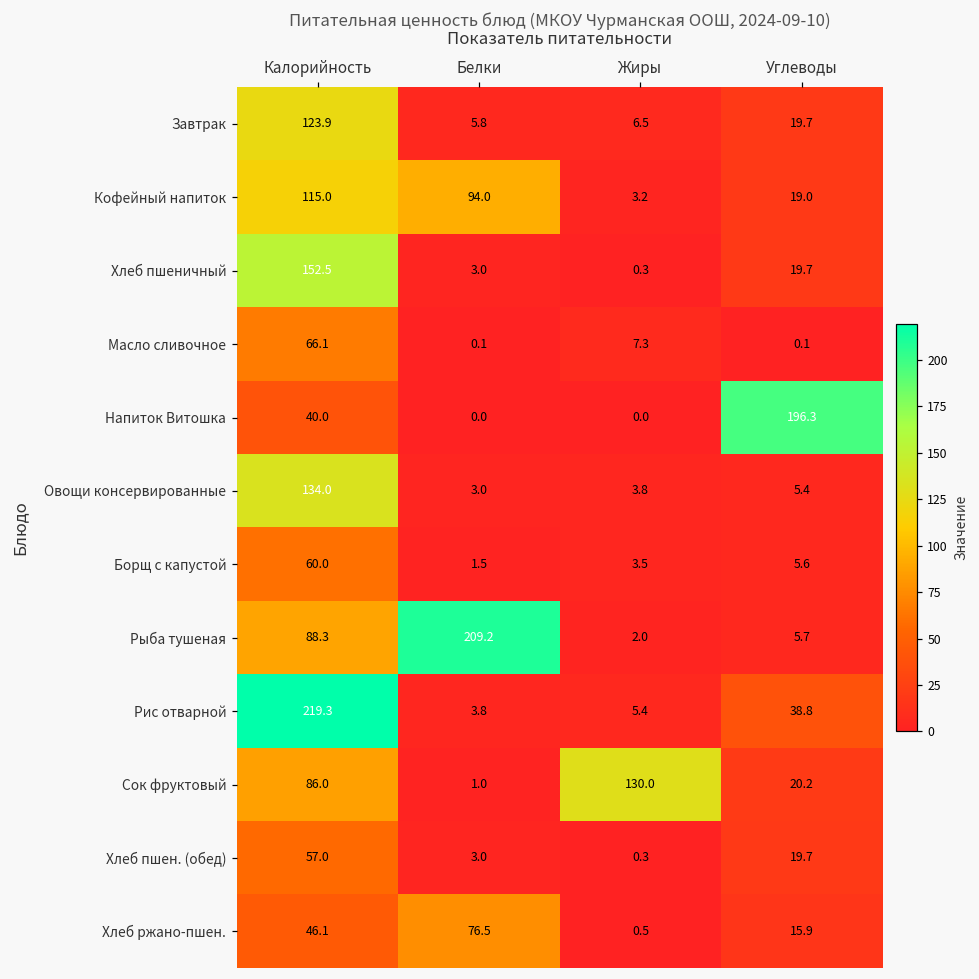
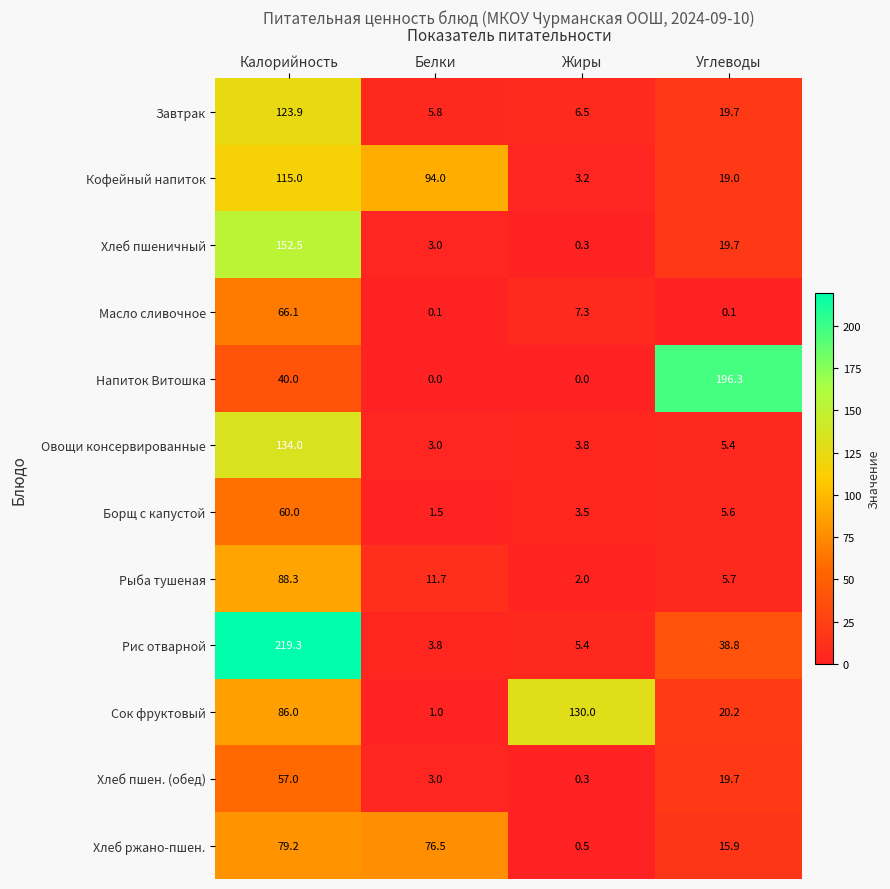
Рыба тушеная, Белки: 209.2 -> 11.7
Хлеб ржано-пшен., Калорийность: 46.1 -> 79.2
